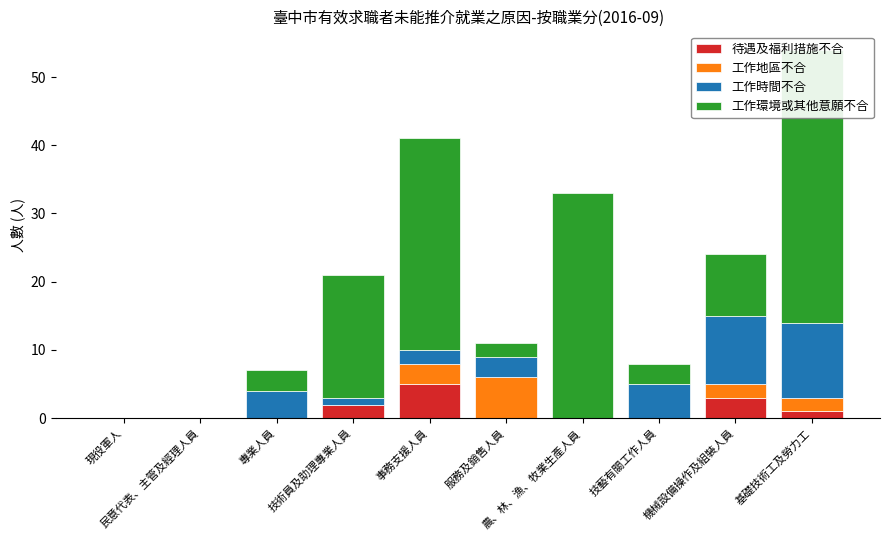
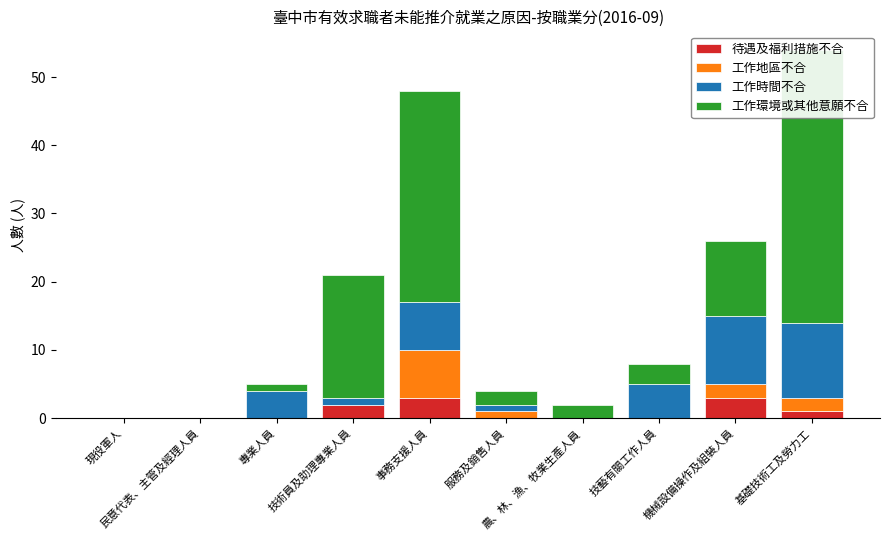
工作環境或其他意願不合, 專業人員: 3 -> 1
待遇及福利措施不合, 事務支援人員: 5 -> 3
工作地區不合, 事務支援人員: 3 -> 7
工作時間不合, 事務支援人員: 2 -> 7
工作地區不合, 服務及銷售人員: 6 -> 1
工作時間不合, 服務及銷售人員: 3 -> 1
工作環境或其他意願不合, 農、林、漁、牧業生產人員: 33 -> 2
工作環境或其他意願不合, 機械設備操作及組裝人員: 9 -> 11
